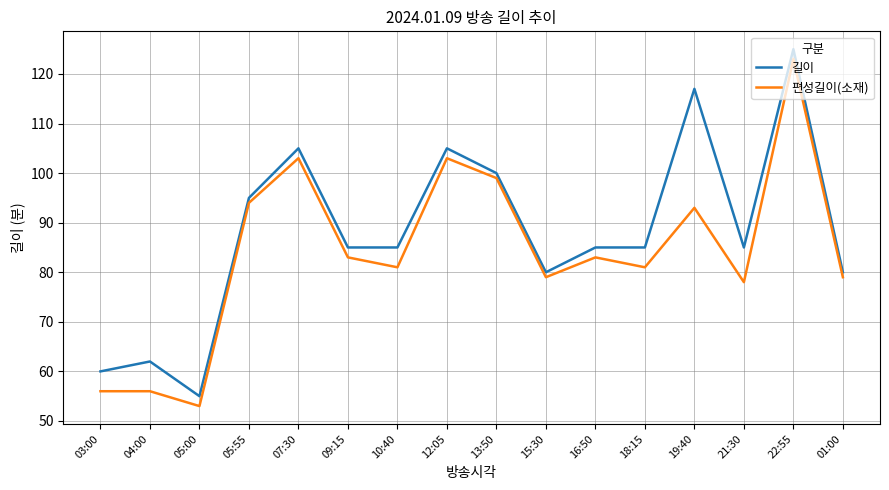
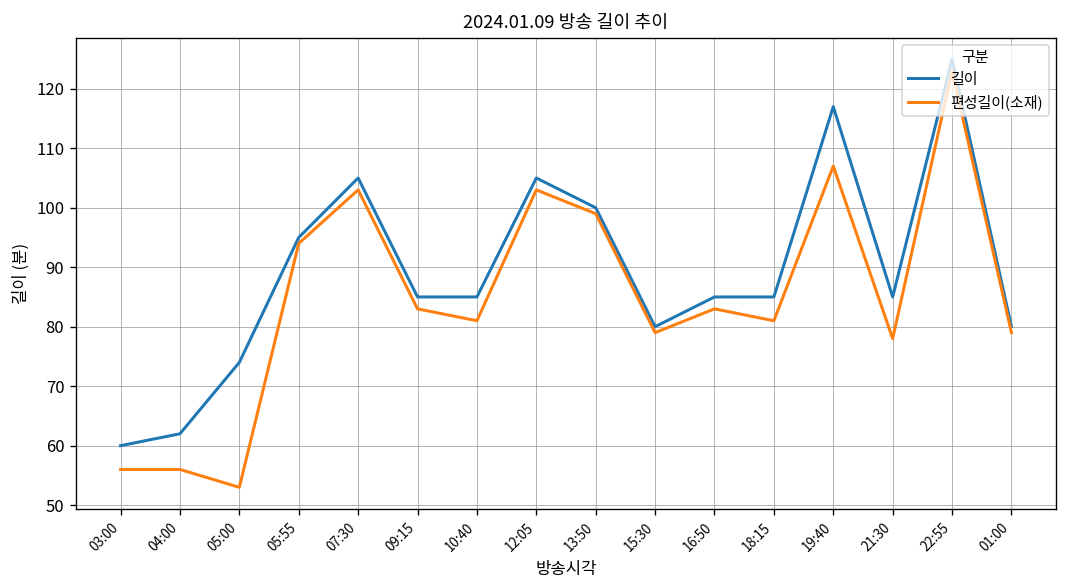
길이, 05:00: 55 -> 74
편성길이(소재), 19:40: 93 -> 107
